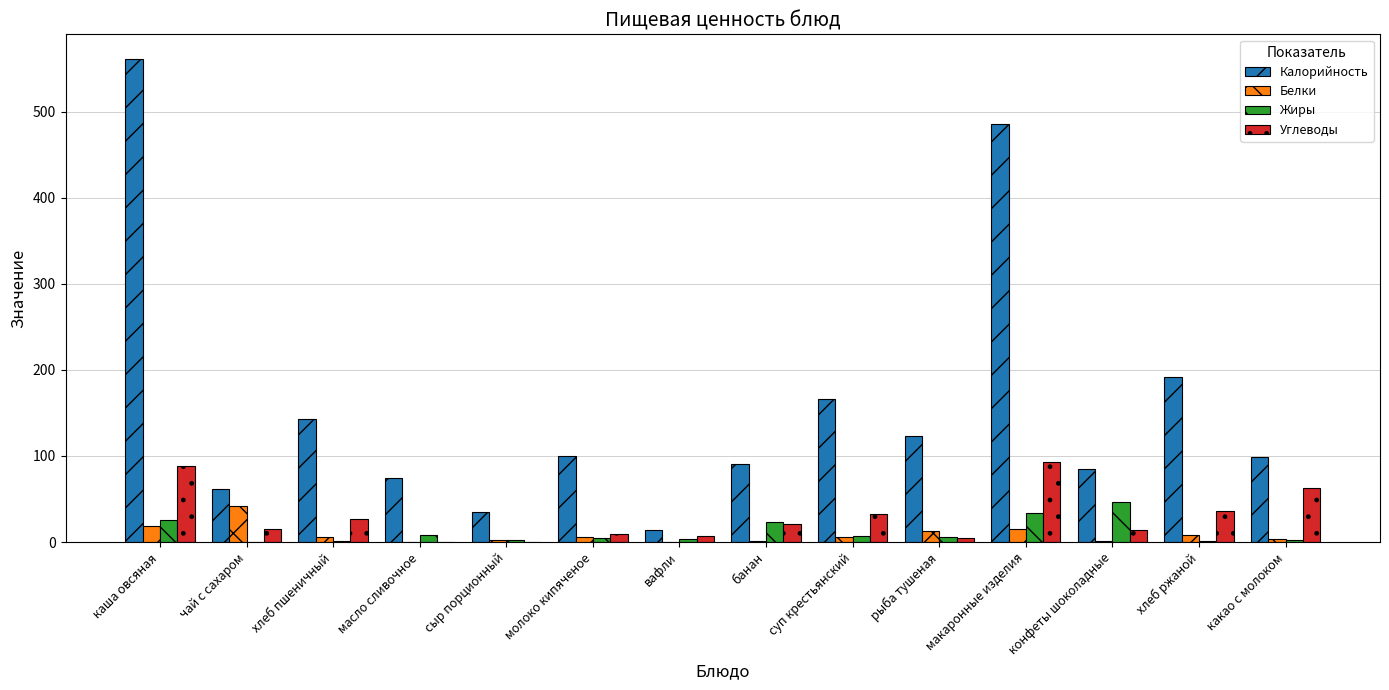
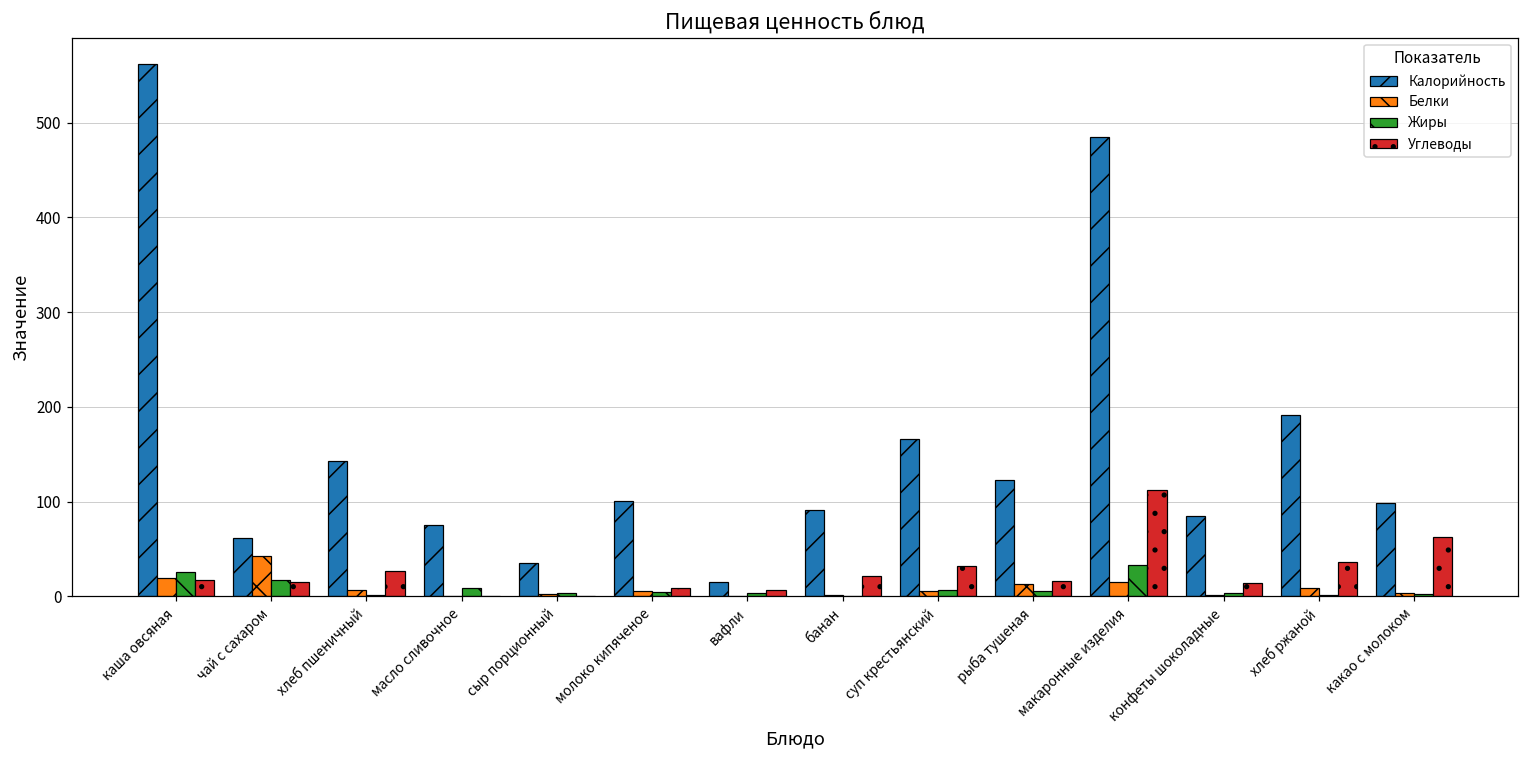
Углеводы, каша овсяная: 90 -> 20
Жиры, чай с сахаром: 0 -> 20
Жиры, банан: 20 -> 0
Углеводы, рыба тушеная: 0 -> 20
Углеводы, макаронные изделия: 90 -> 110
Жиры, конфеты шоколадные: 50 -> 0
